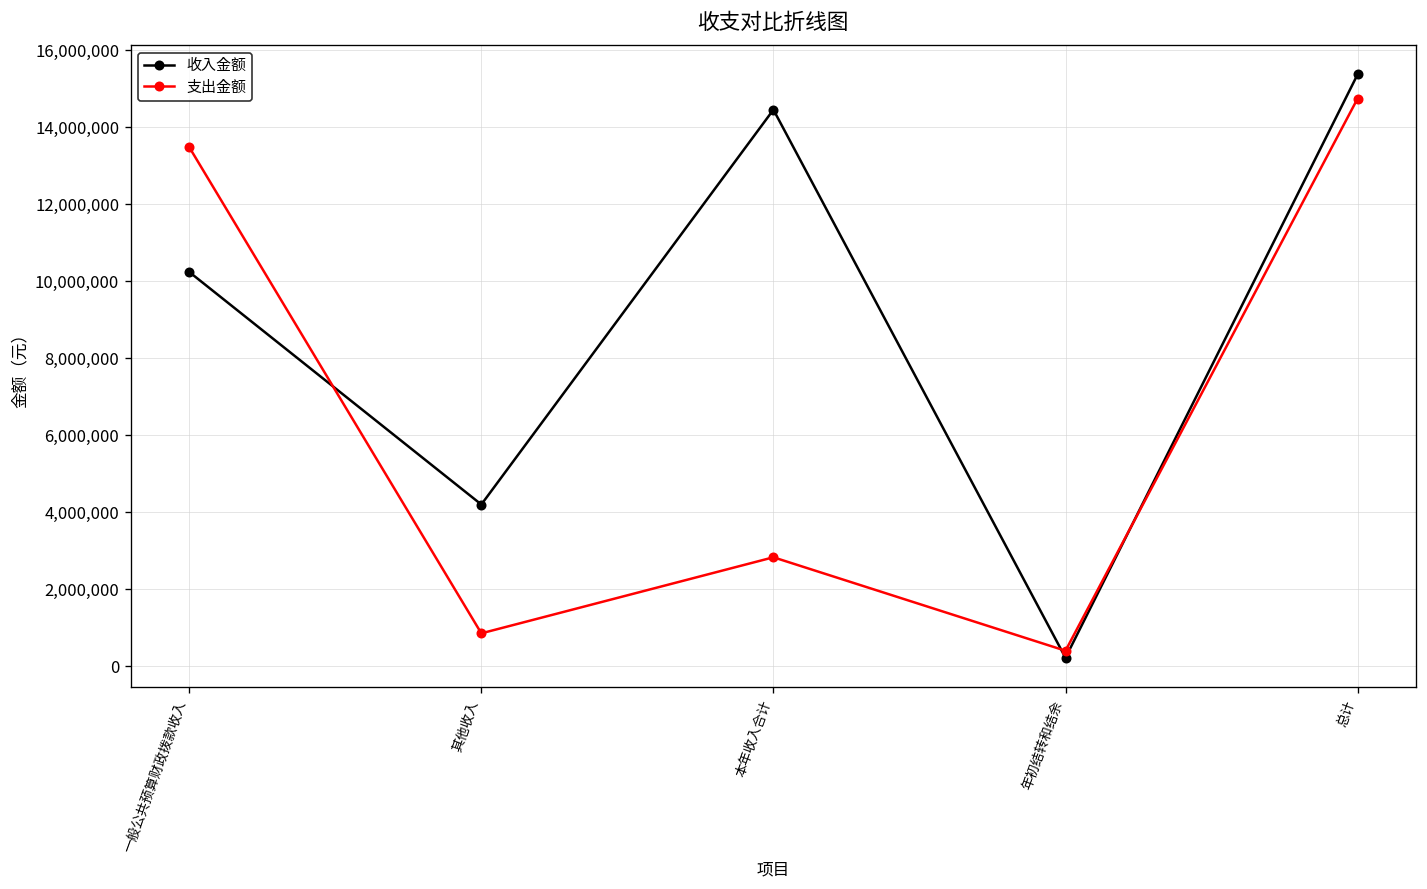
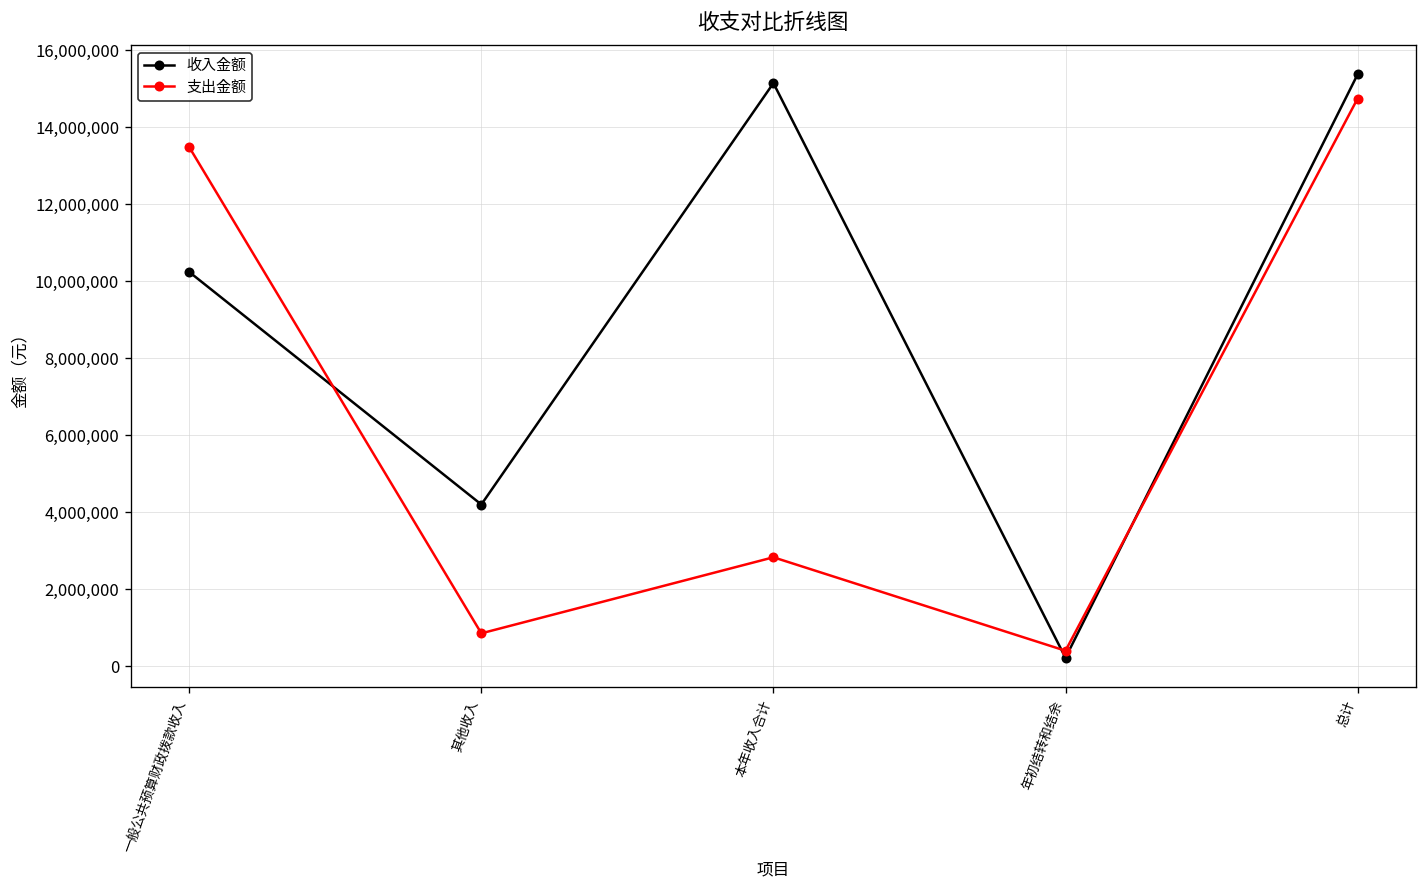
收入金额, 本年收入合计: 14,500,000 -> 15,100,000
